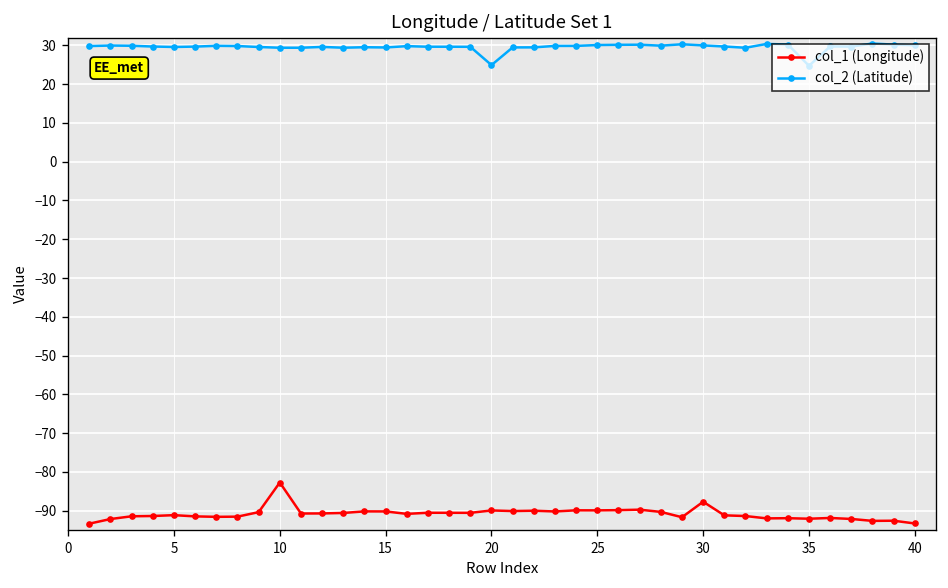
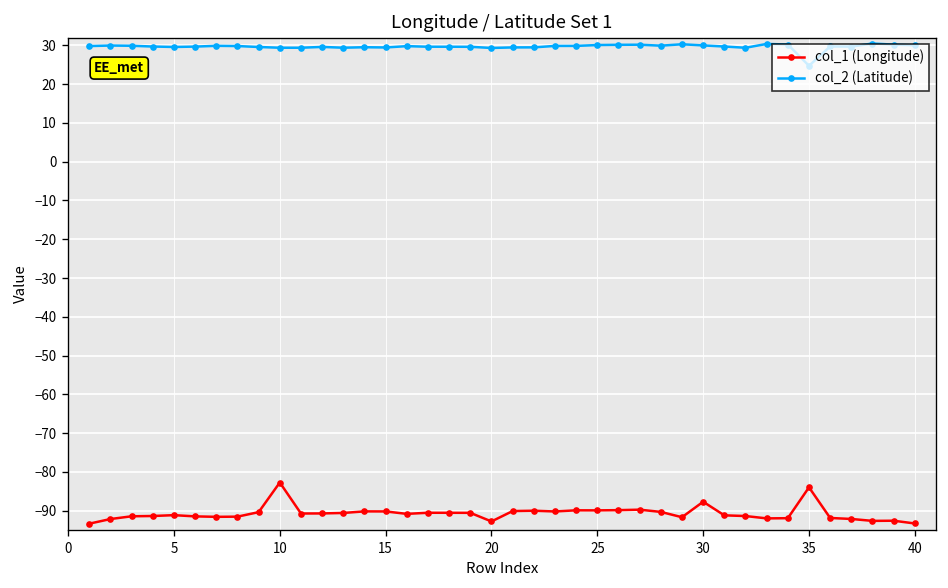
col_1 (Longitude), 20: -90 -> -93
col_2 (Latitude), 20: 25 -> 29
col_1 (Longitude), 35: -92 -> -84
